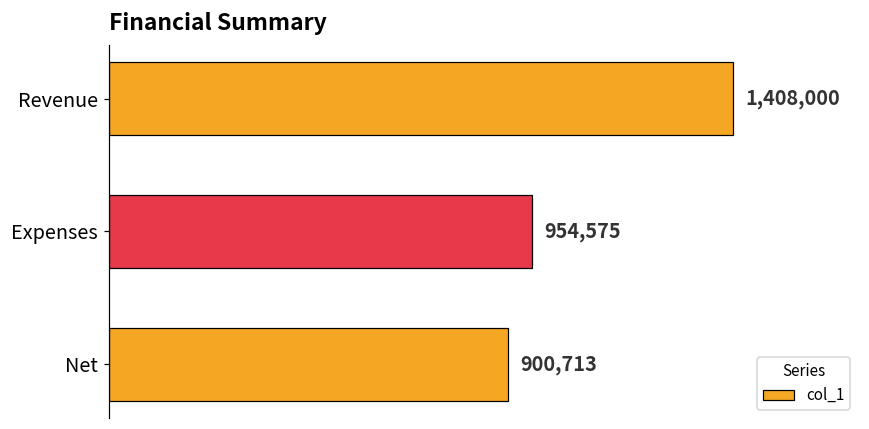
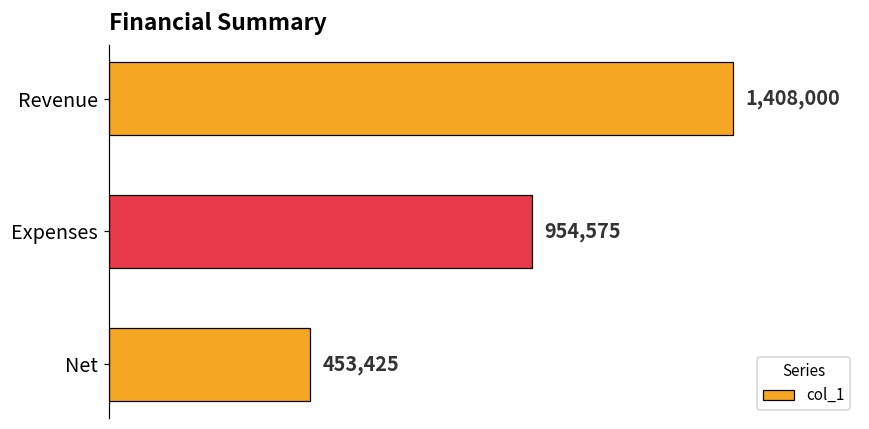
Net: 900,713 -> 453,425
